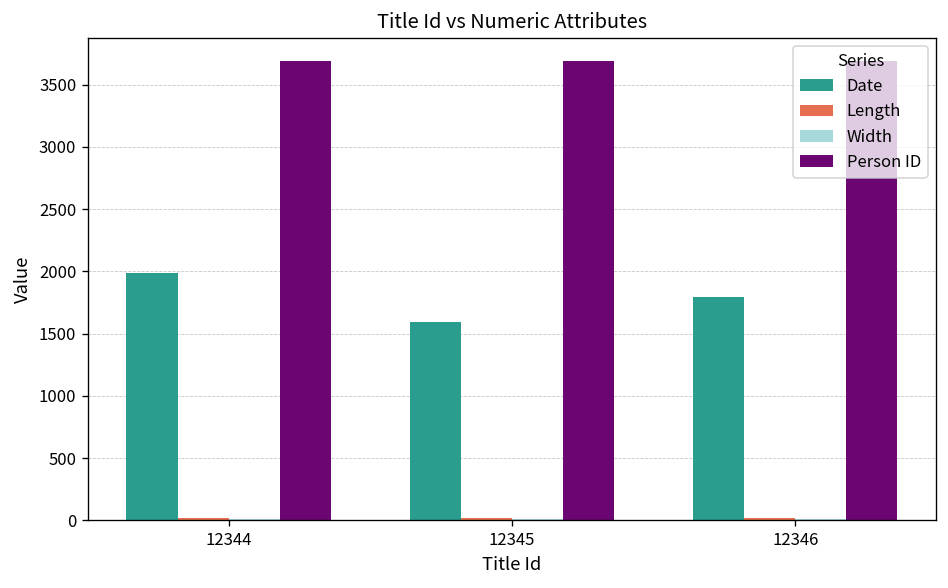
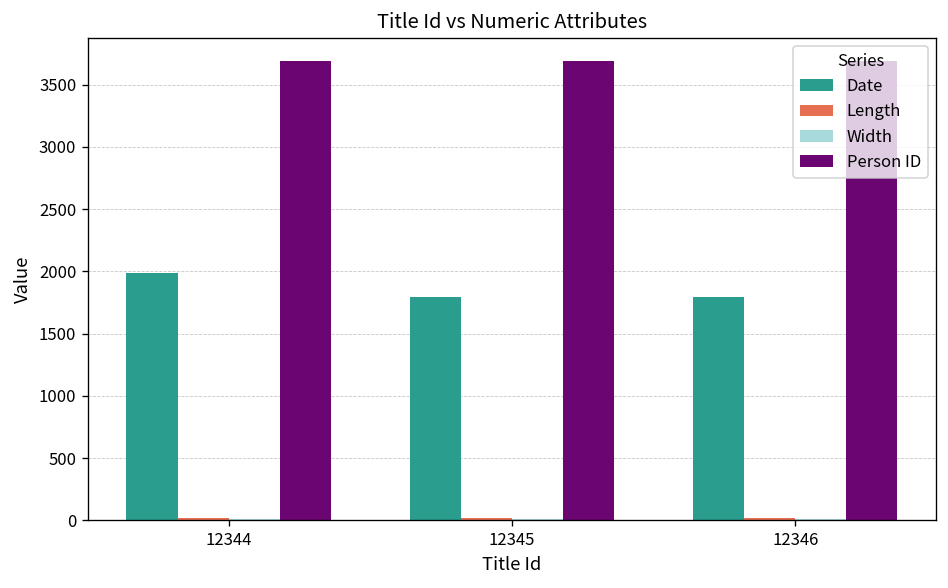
Date, 12345: 1590 -> 1800
